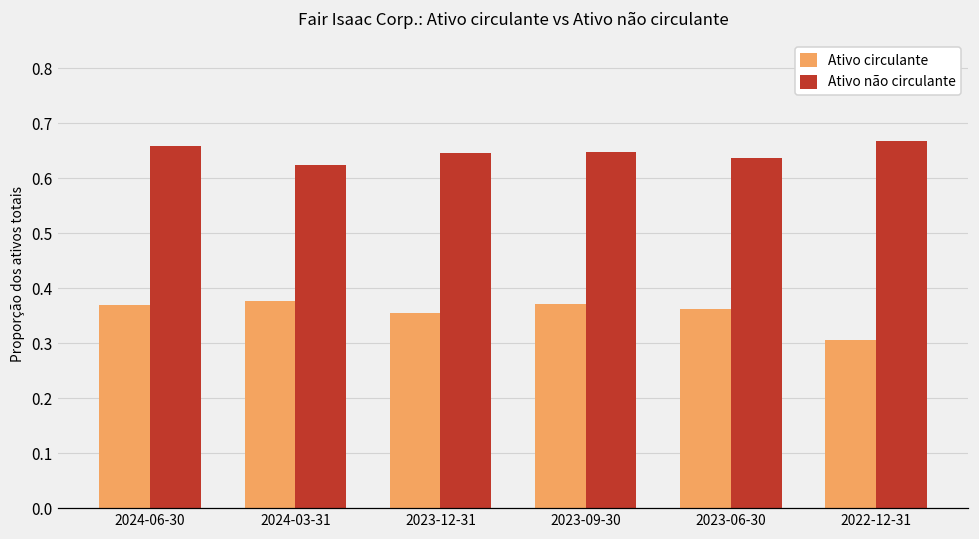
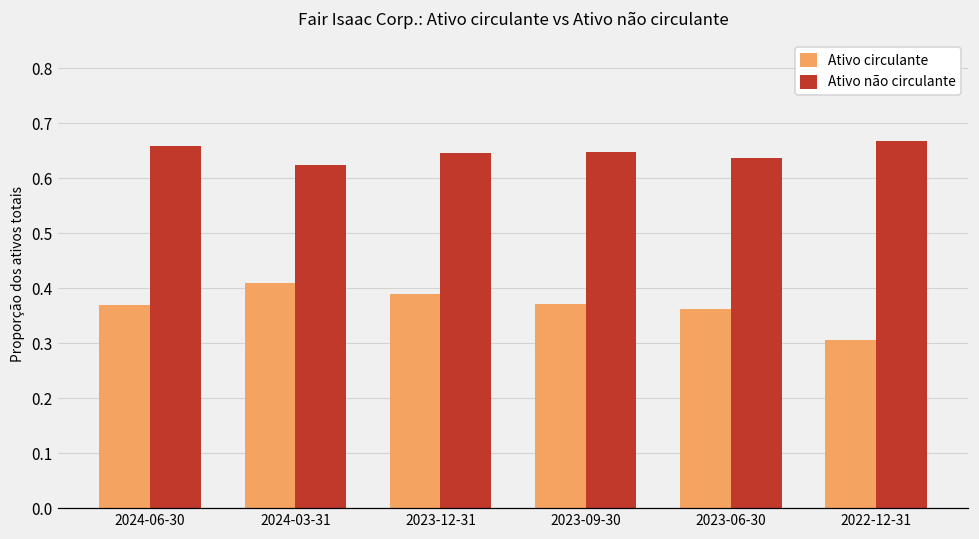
Ativo circulante, 2024-03-31: 0.38 -> 0.41
Ativo circulante, 2023-12-31: 0.35 -> 0.39
